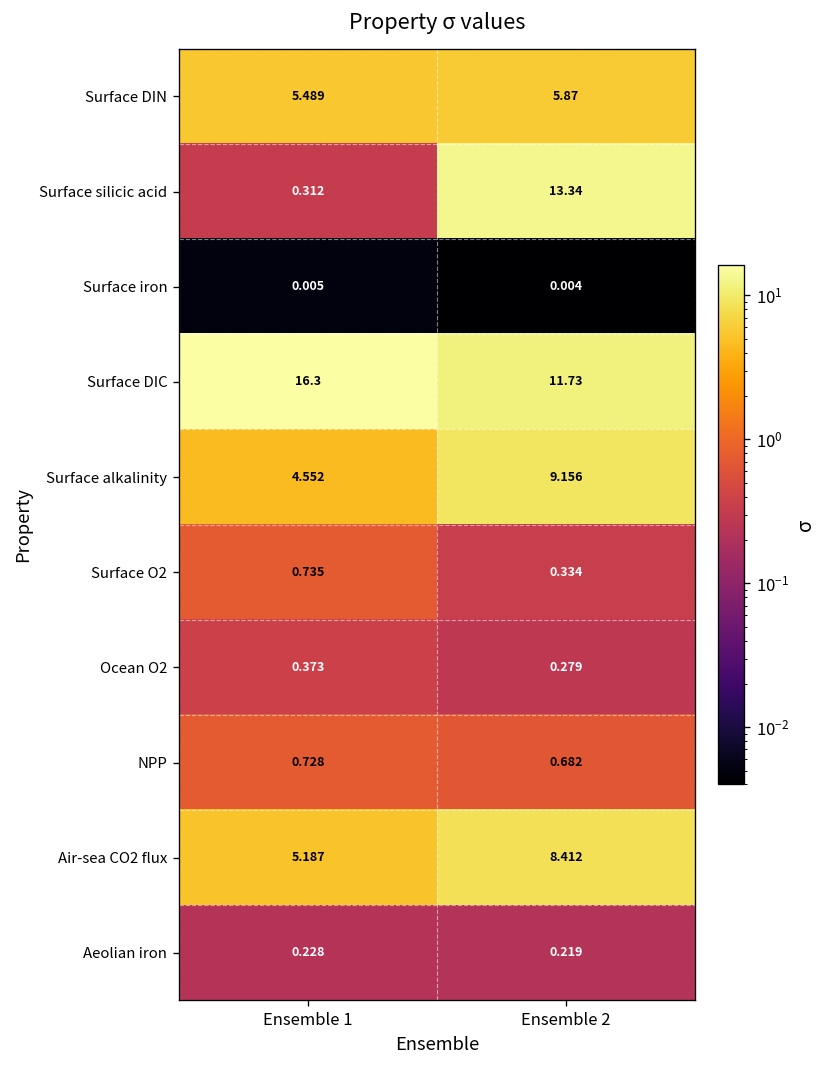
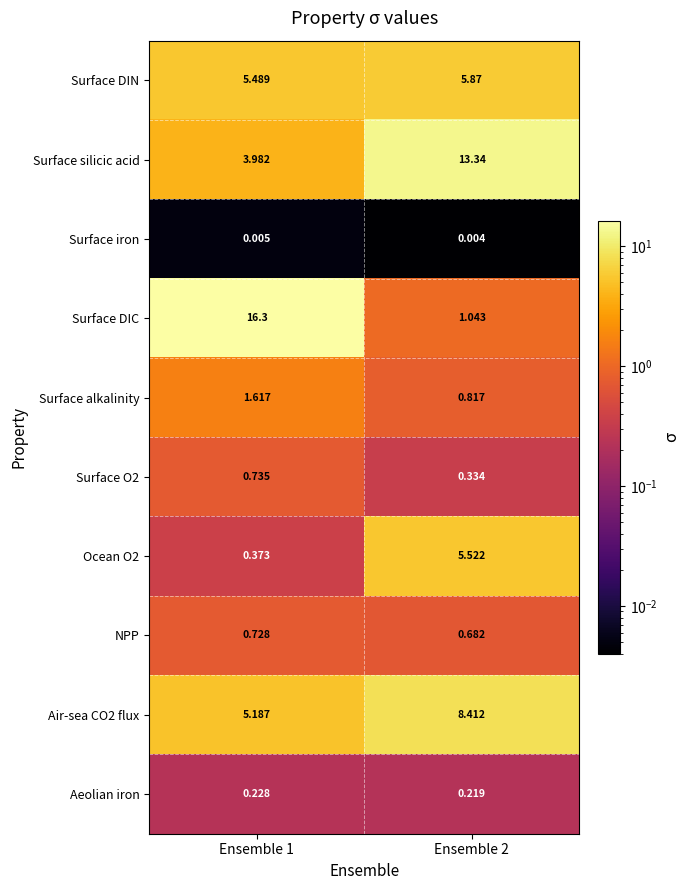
Surface silicic acid, Ensemble 1: 0.312 -> 3.982
Surface DIC, Ensemble 2: 11.73 -> 1.043
Surface alkalinity, Ensemble 1: 4.552 -> 1.617
Surface alkalinity, Ensemble 2: 9.156 -> 0.817
Ocean O2, Ensemble 2: 0.279 -> 5.522
